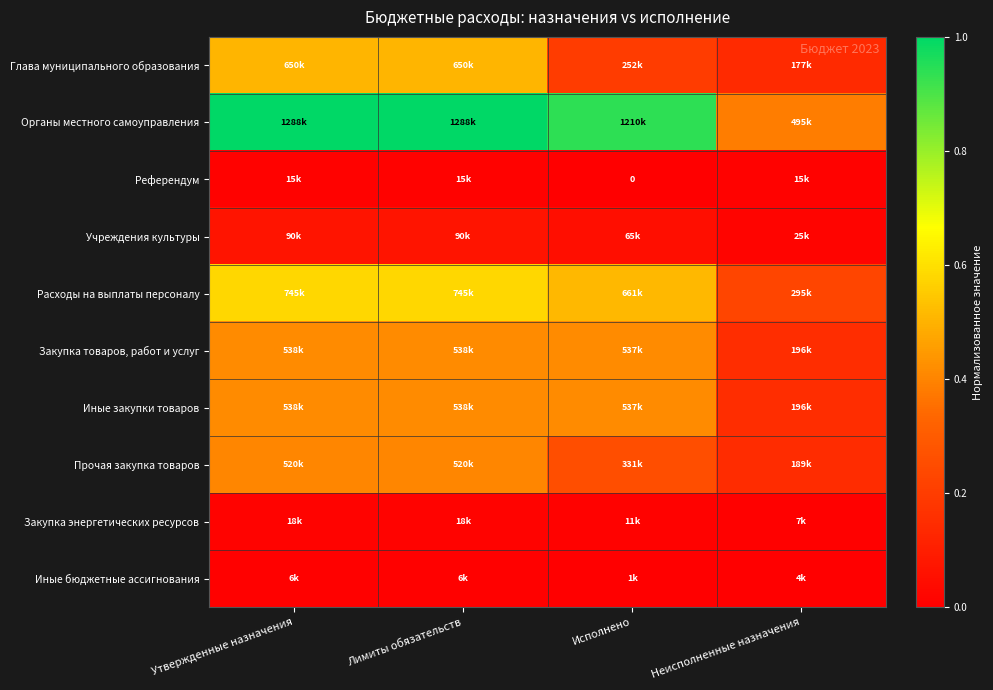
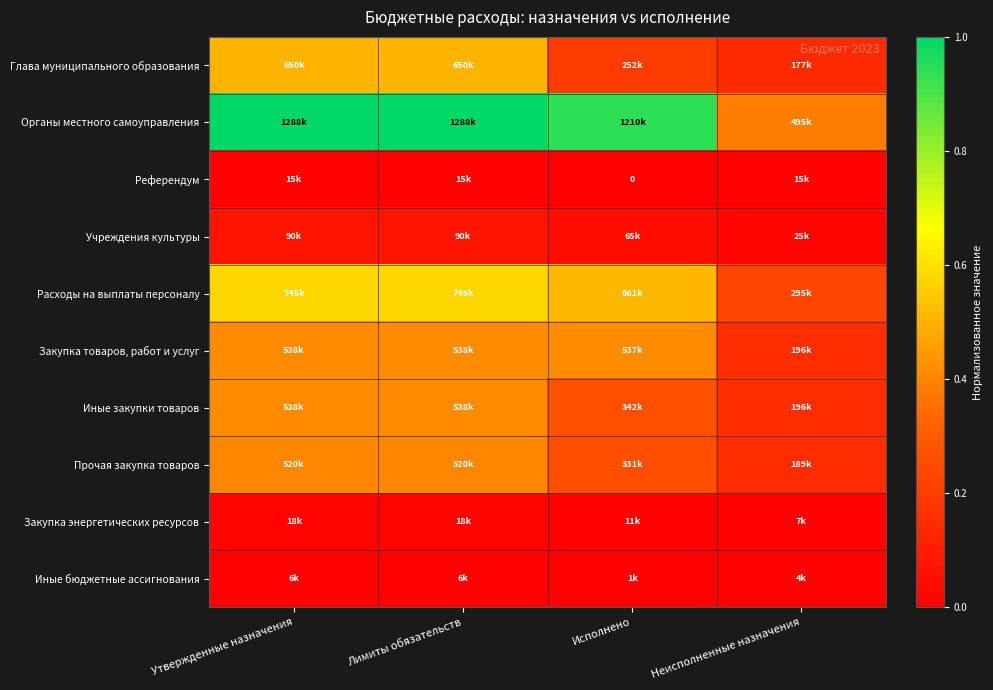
Иные закупки товаров, Исполнено: 537k -> 342k
